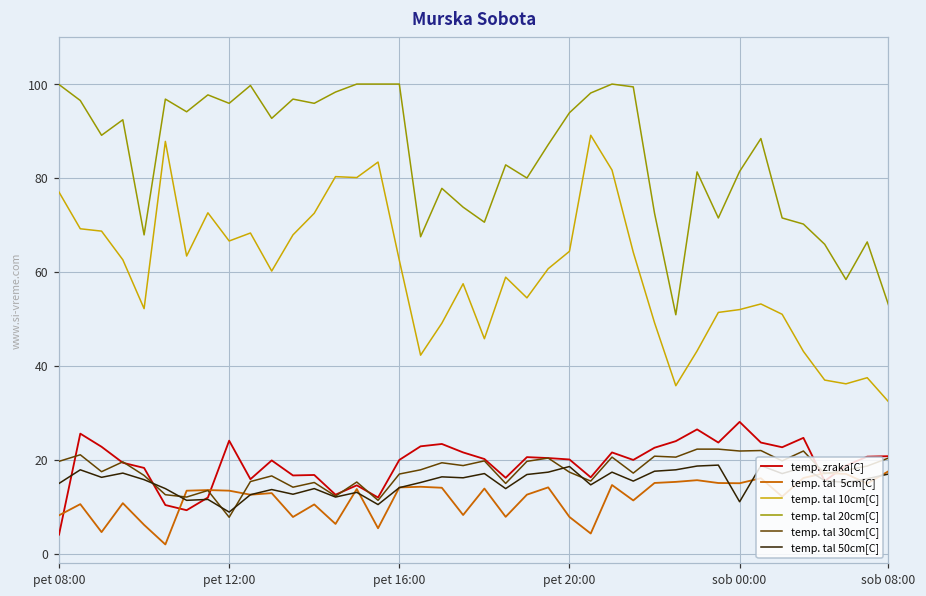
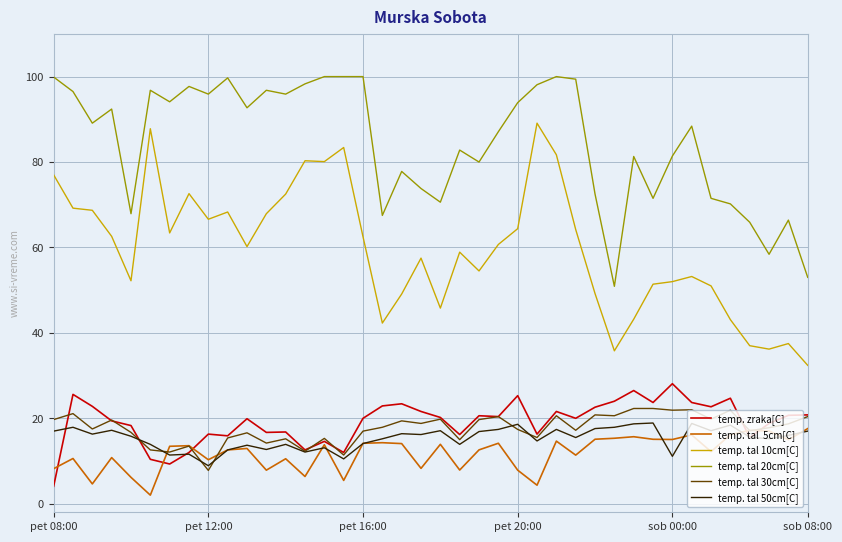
temp. tal 50cm[C], pet 08:00: 15 -> 17
temp. zraka[C], pet 12:00: 24 -> 16
temp. tal 5cm[C], pet 12:00: 13 -> 10
temp. zraka[C], pet 20:00: 20 -> 25
